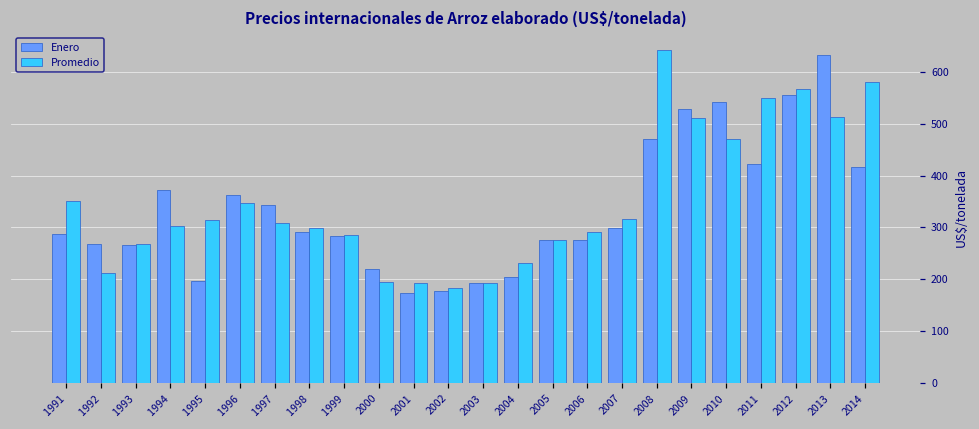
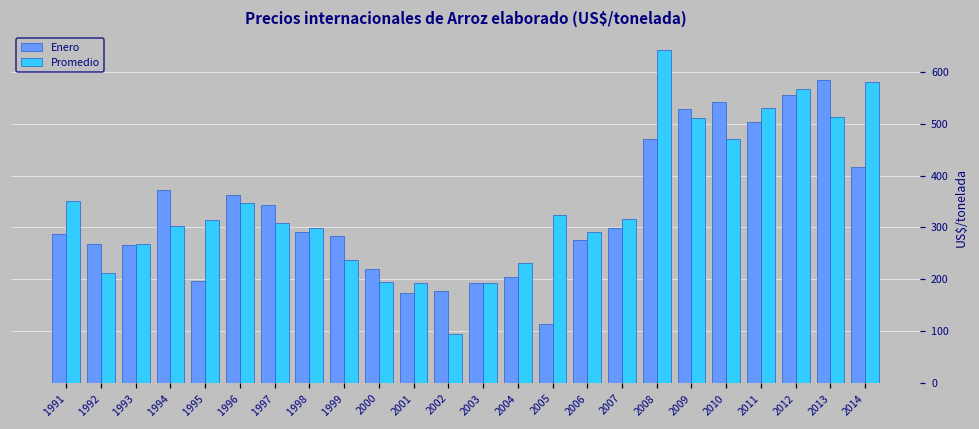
Promedio, 1999: 280 -> 240
Promedio, 2002: 180 -> 90
Enero, 2005: 280 -> 110
Promedio, 2005: 270 -> 320
Enero, 2011: 420 -> 500
Promedio, 2011: 550 -> 530
Enero, 2013: 630 -> 580
